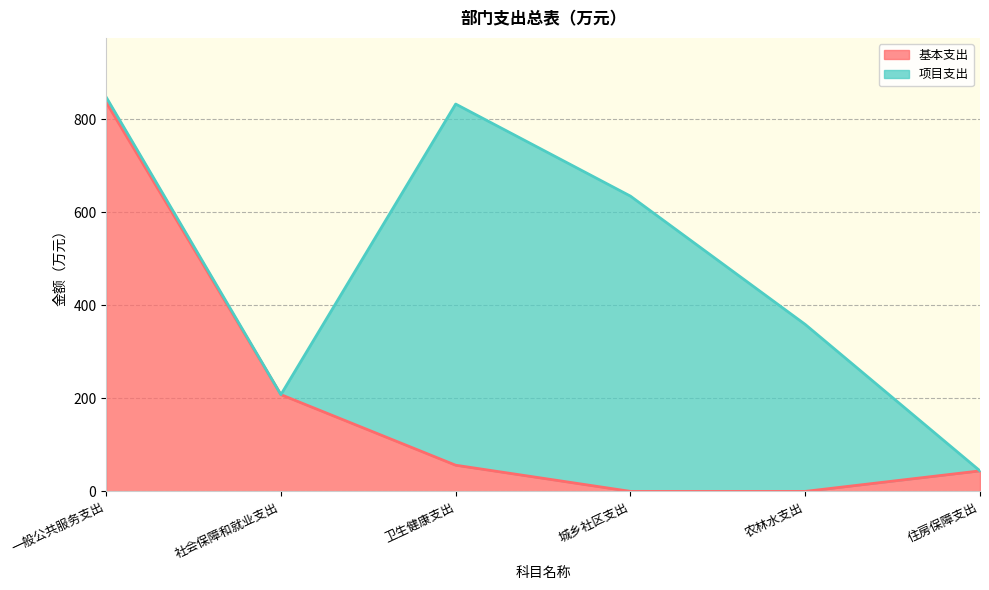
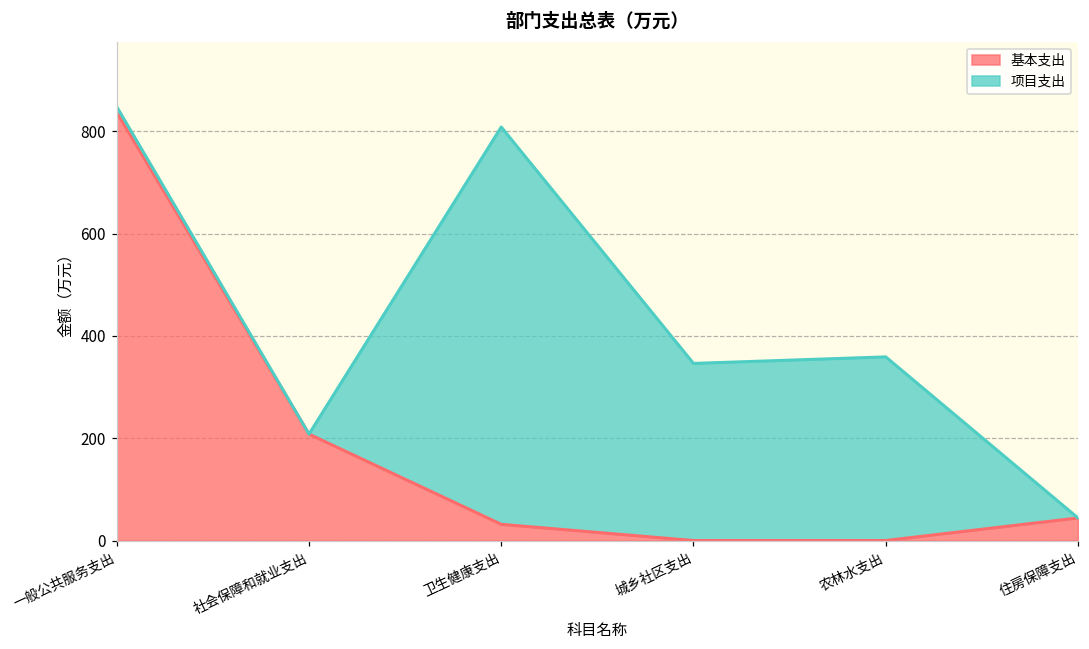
基本支出, 卫生健康支出: 60 -> 30
项目支出, 城乡社区支出: 630 -> 350
